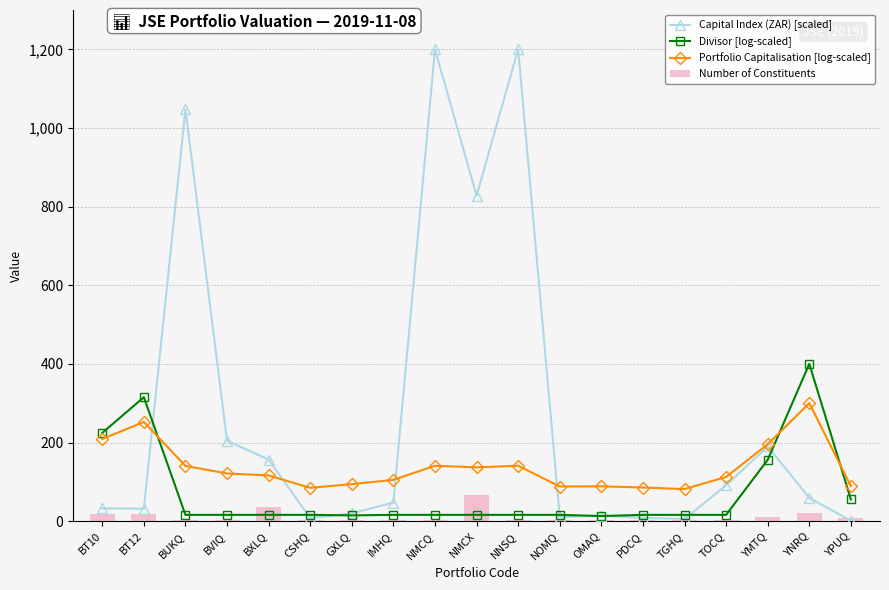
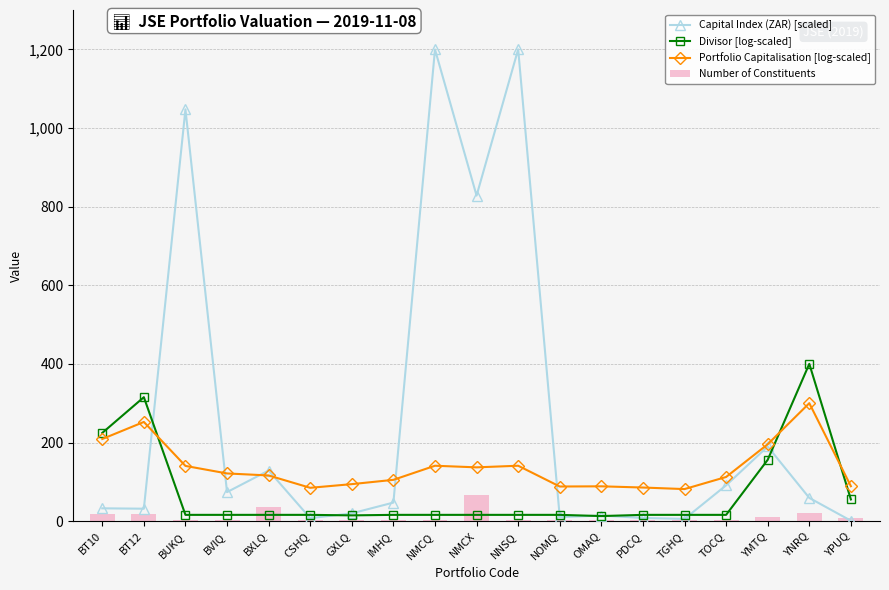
Capital Index (ZAR) [scaled], BVIQ: 200 -> 70
Capital Index (ZAR) [scaled], BXLQ: 160 -> 130
